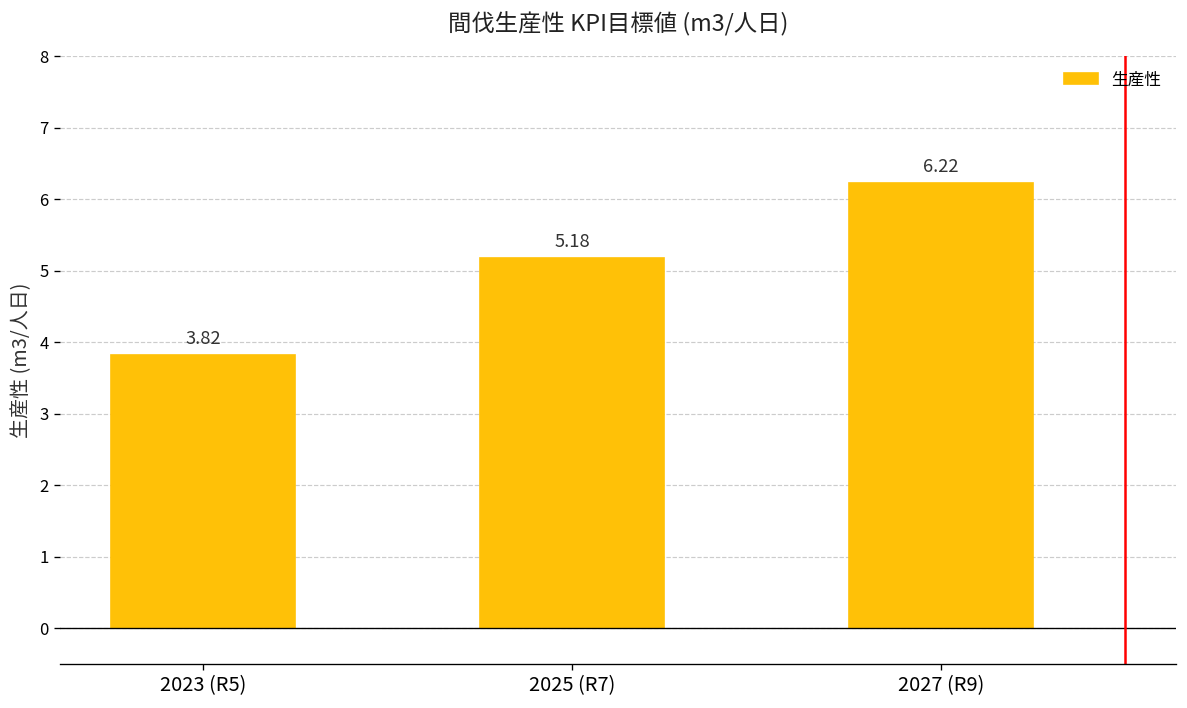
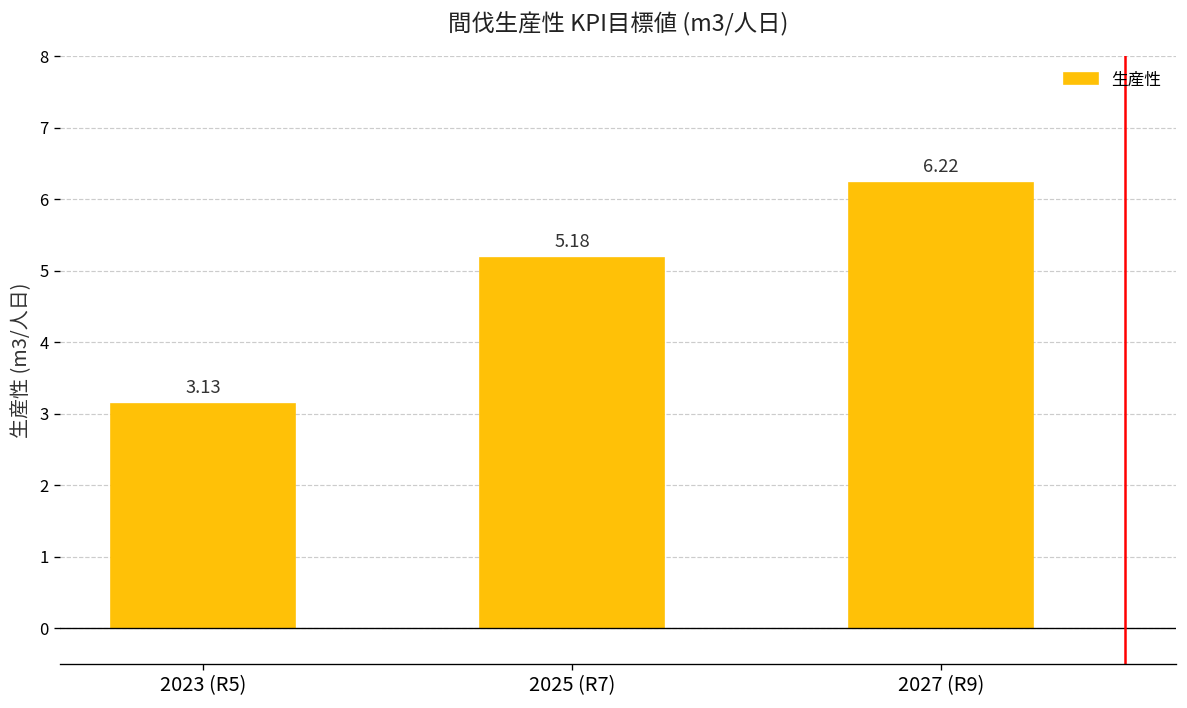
2023 (R5): 3.82 -> 3.13
